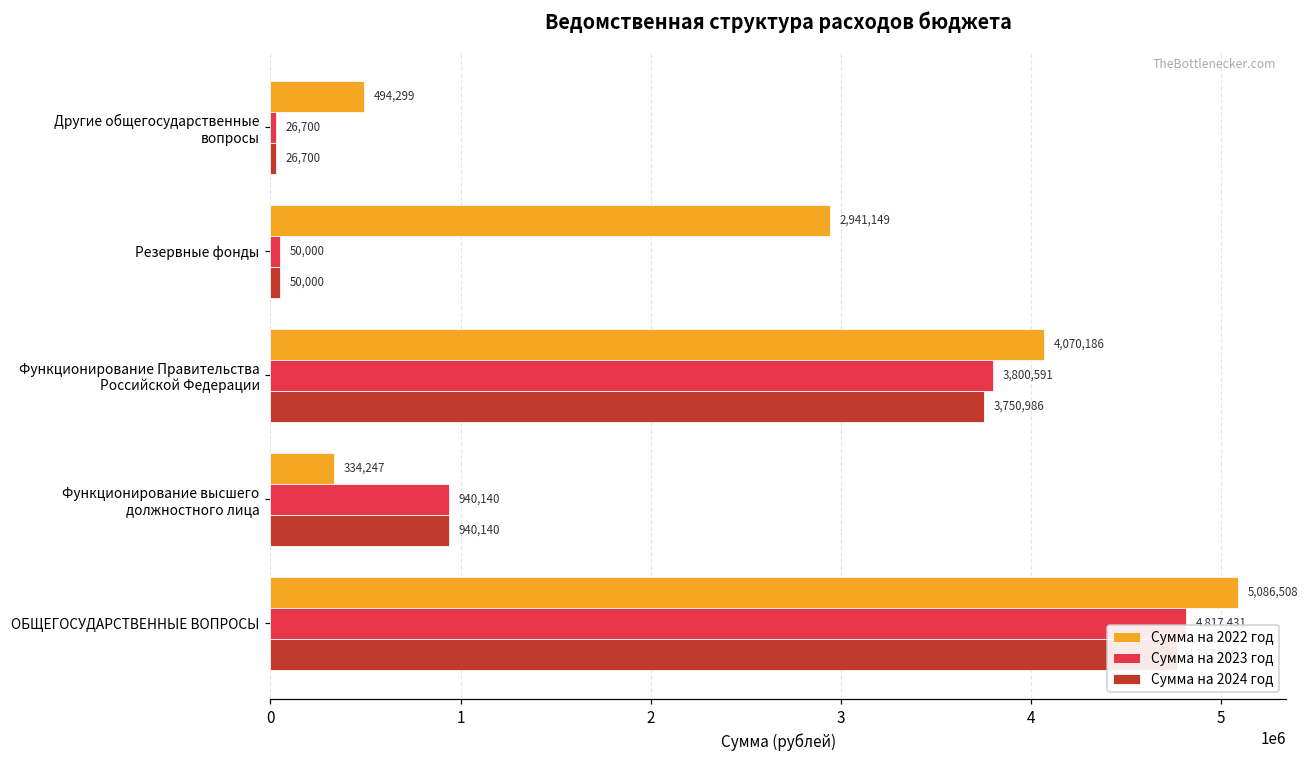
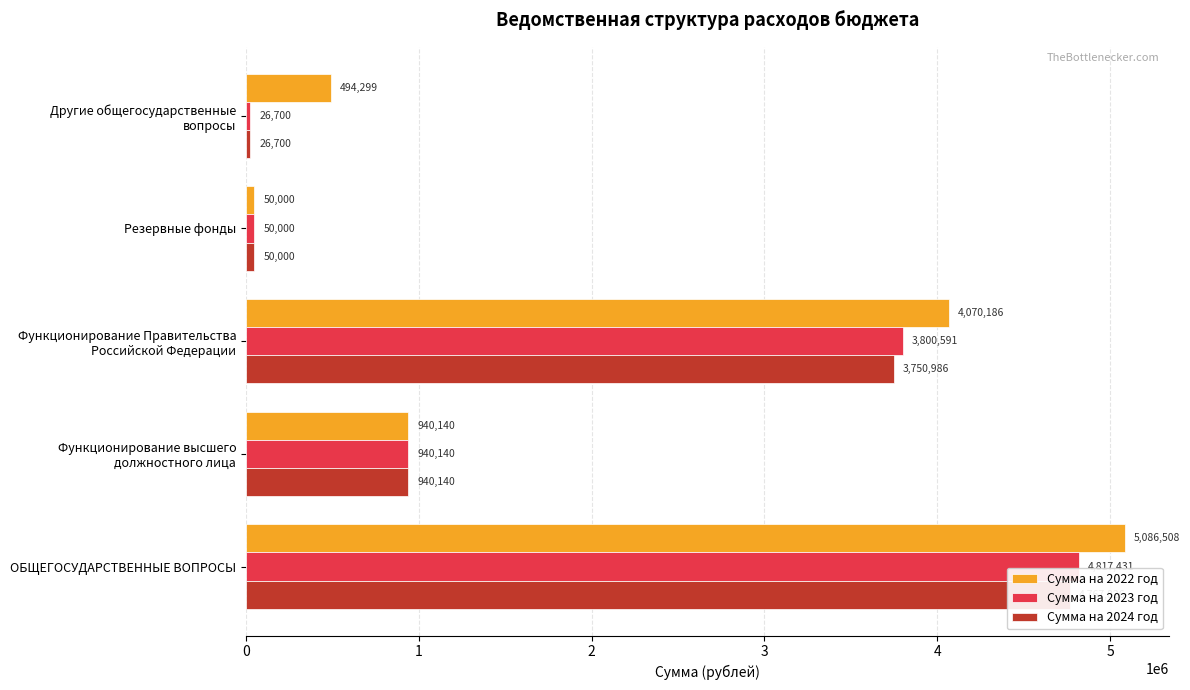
Сумма на 2022 год, Резервные фонды: 2,941,149 -> 50,000
Сумма на 2022 год, Функционирование высшего должностного лица: 334,247 -> 940,140
